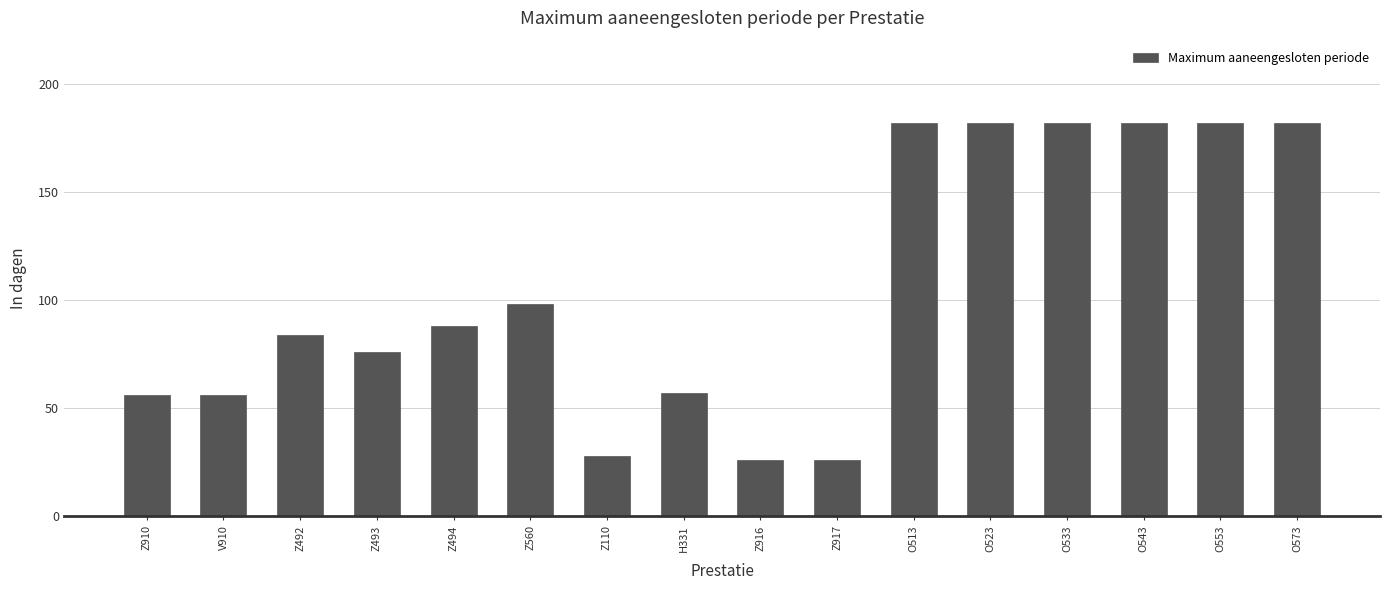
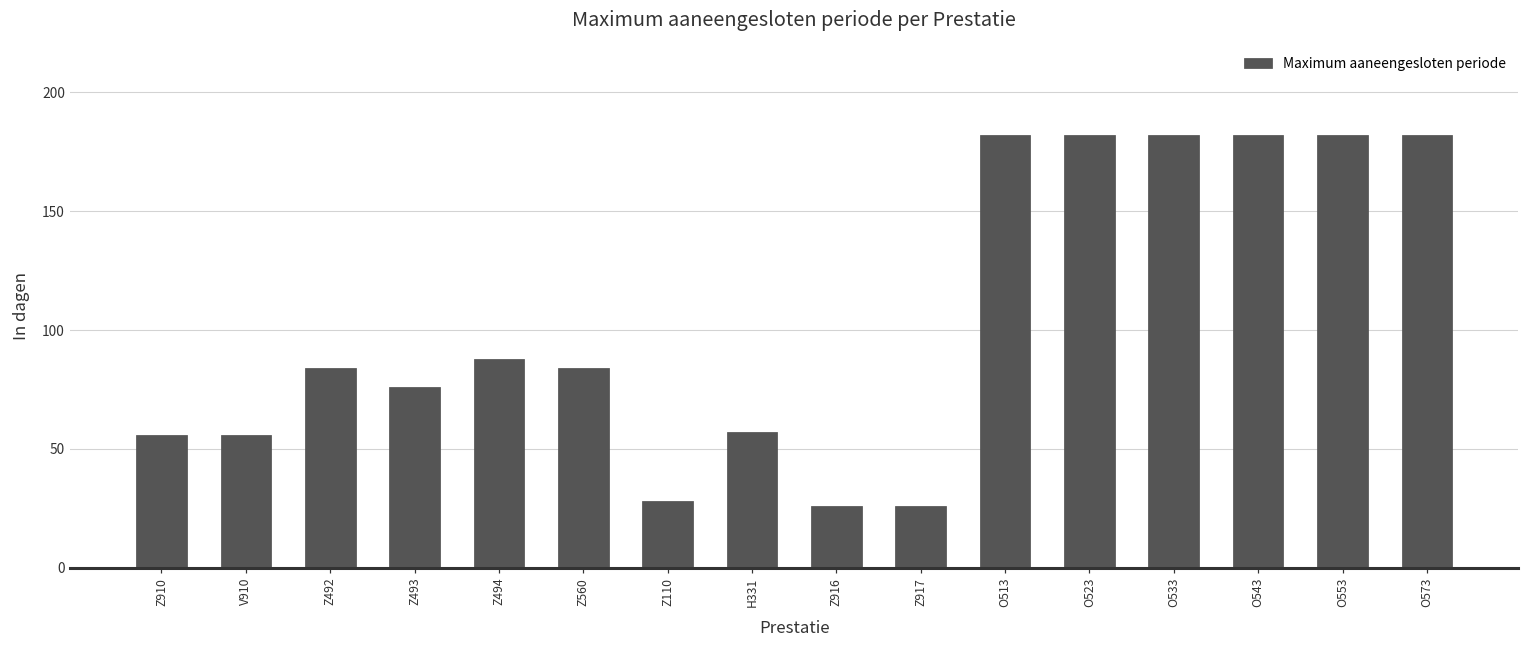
Z560: 98 -> 84
